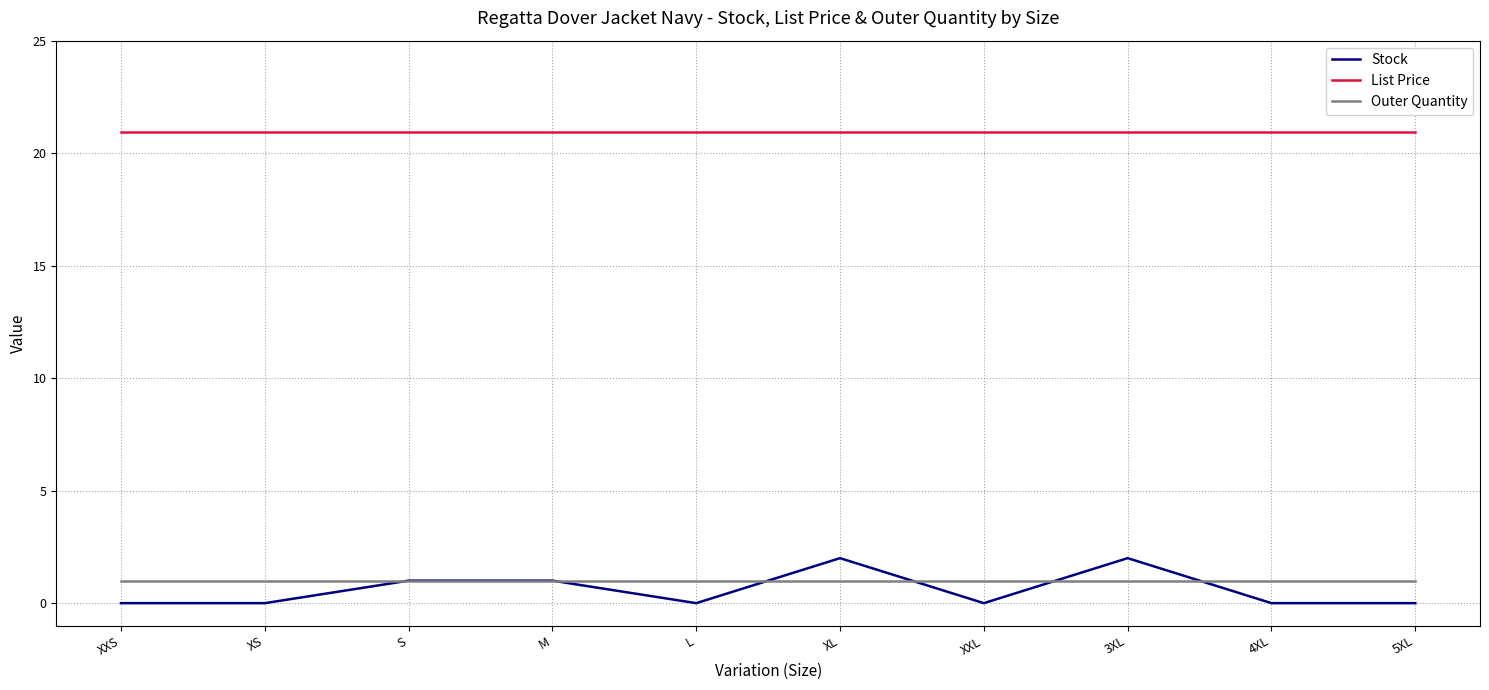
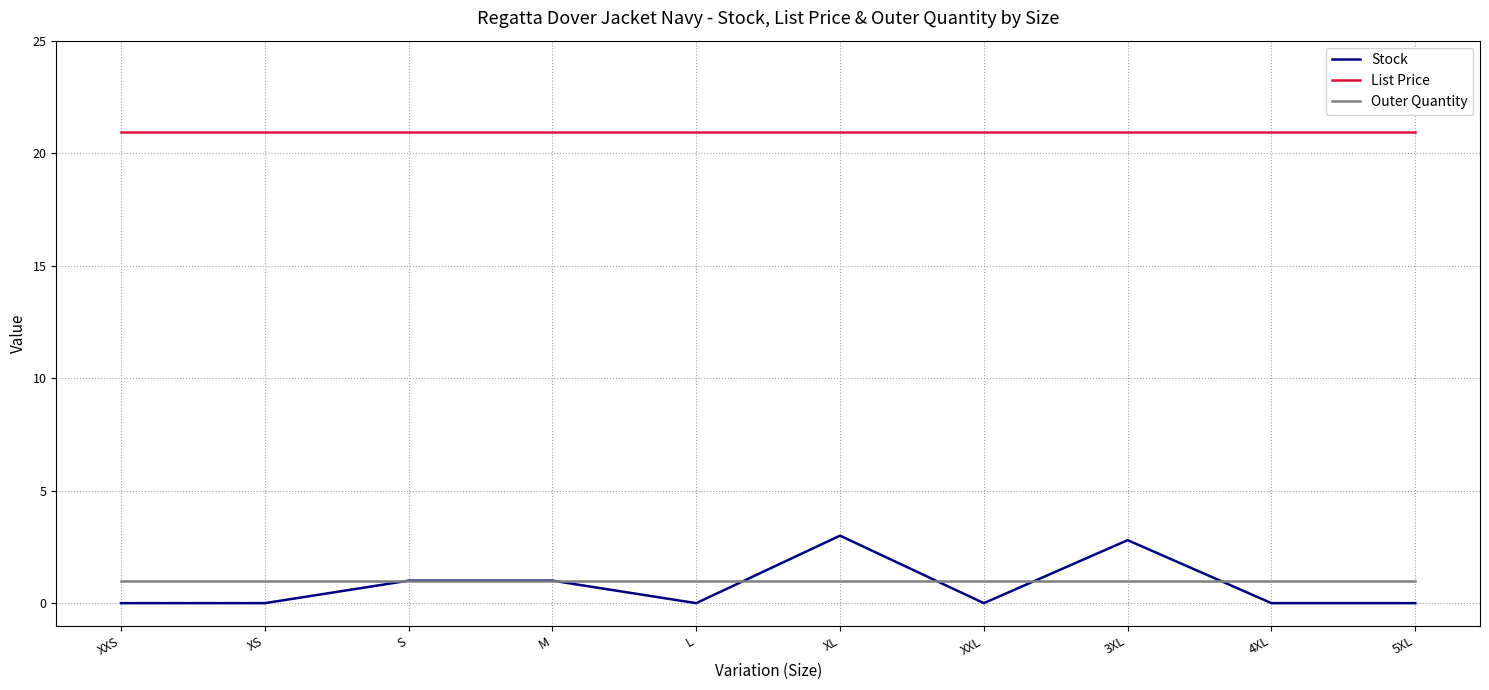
Stock, XL: 2 -> 3
Stock, 3XL: 2.0 -> 2.8
